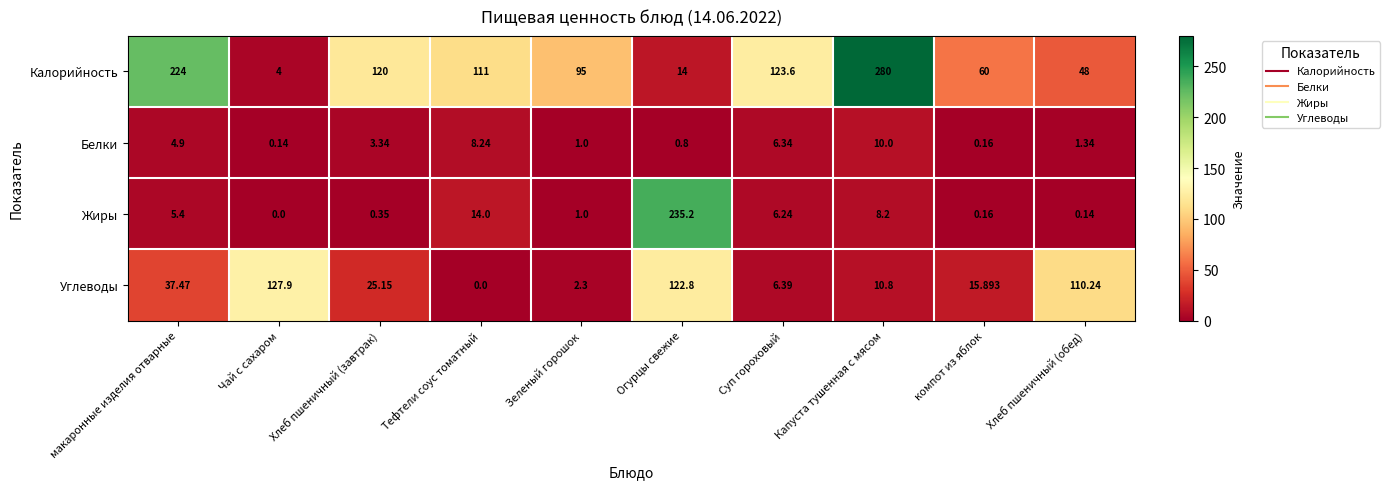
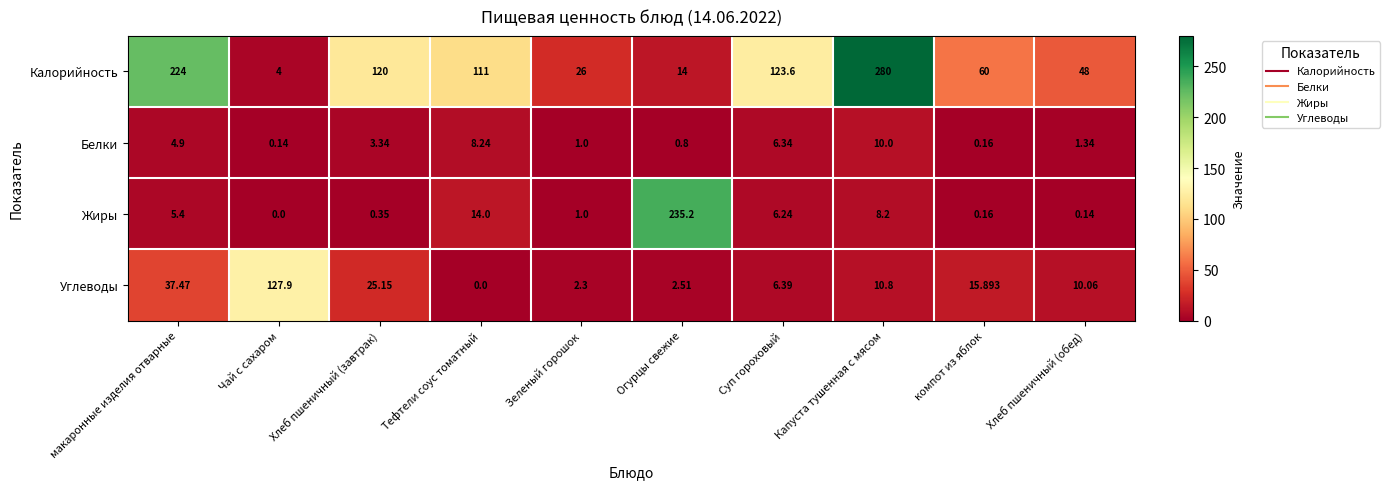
Калорийность, Зеленый горошок: 95 -> 26
Углеводы, Огурцы свежие: 122.8 -> 2.51
Углеводы, Хлеб пшеничный (обед): 110.24 -> 10.06
